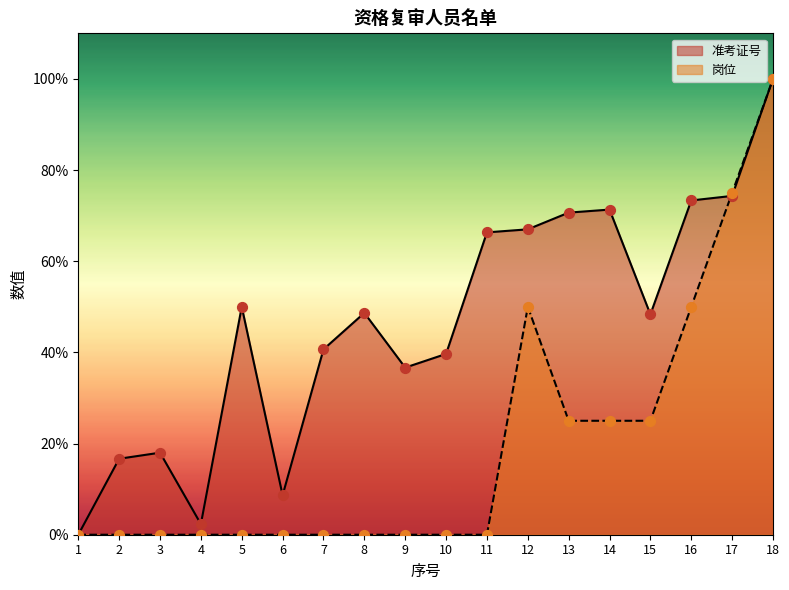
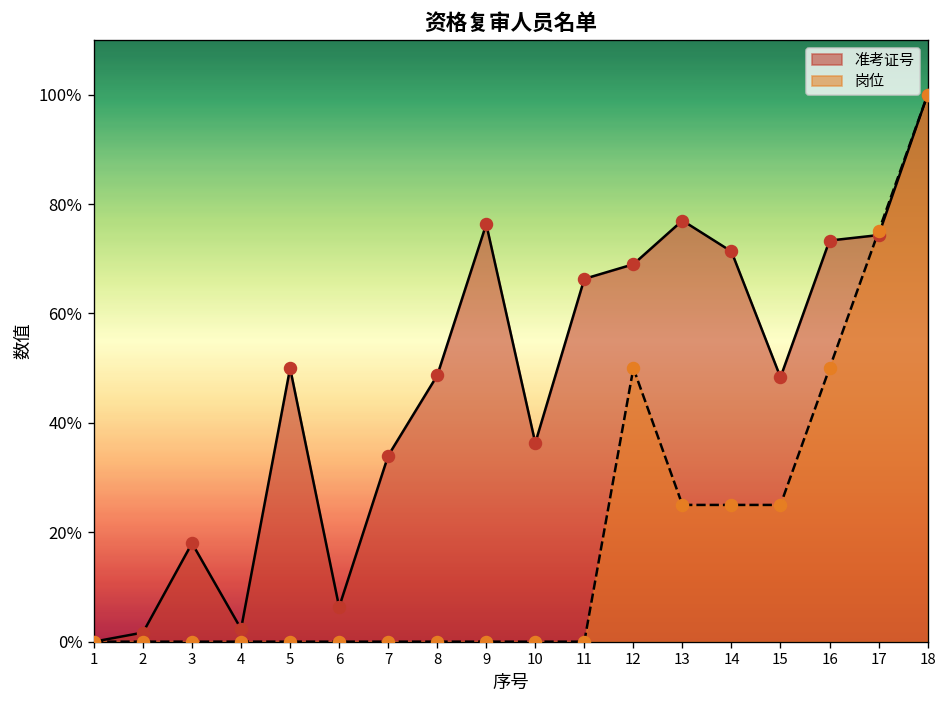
准考证号, 2: 17% -> 2%
准考证号, 6: 9% -> 6%
准考证号, 7: 41% -> 34%
准考证号, 9: 37% -> 76%
准考证号, 10: 40% -> 36%
准考证号, 12: 67% -> 69%
准考证号, 13: 71% -> 77%
